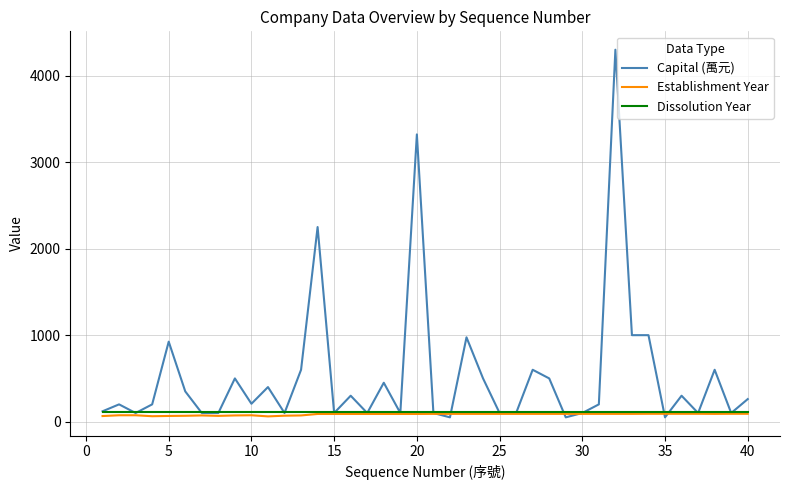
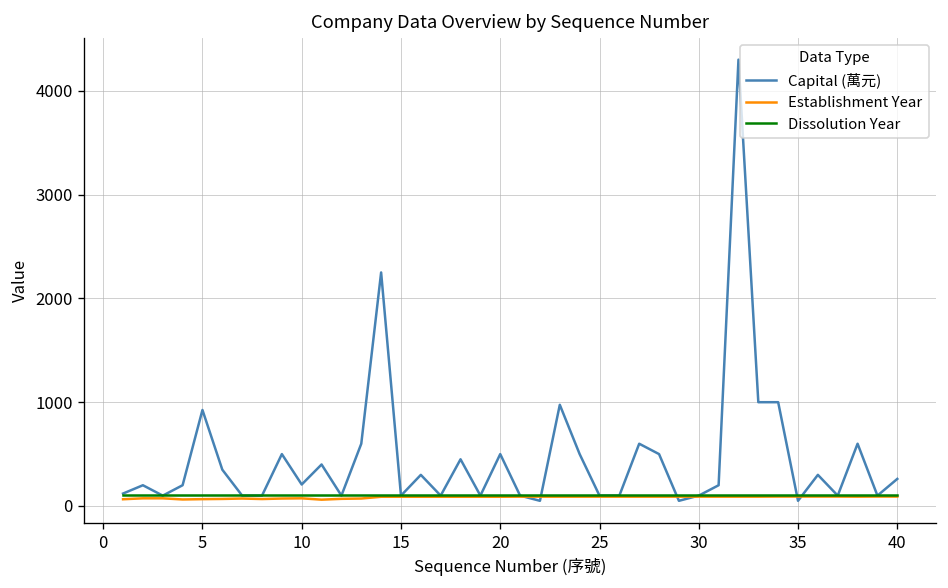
Capital (萬元), 20: 3300 -> 500
